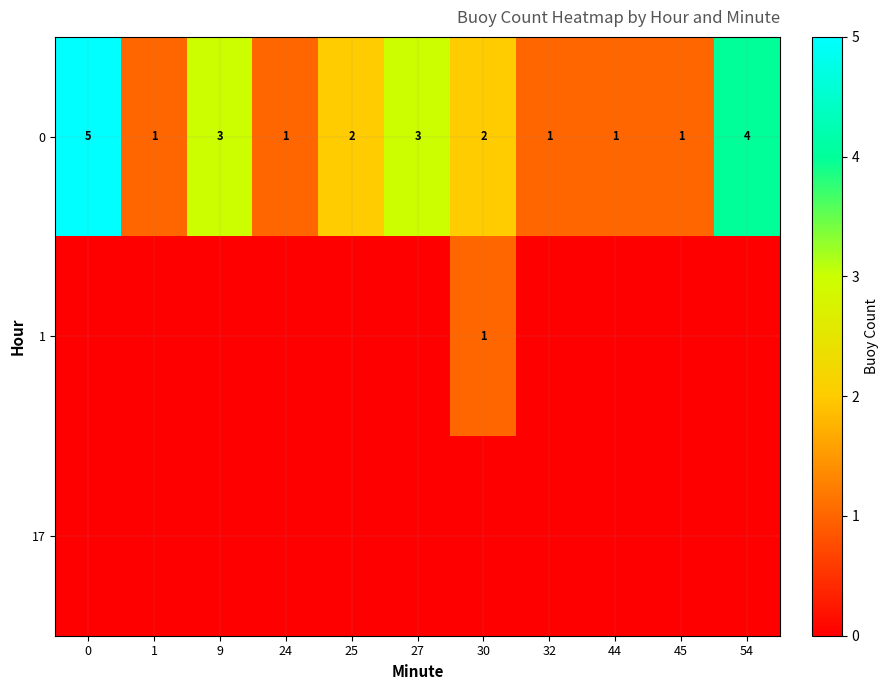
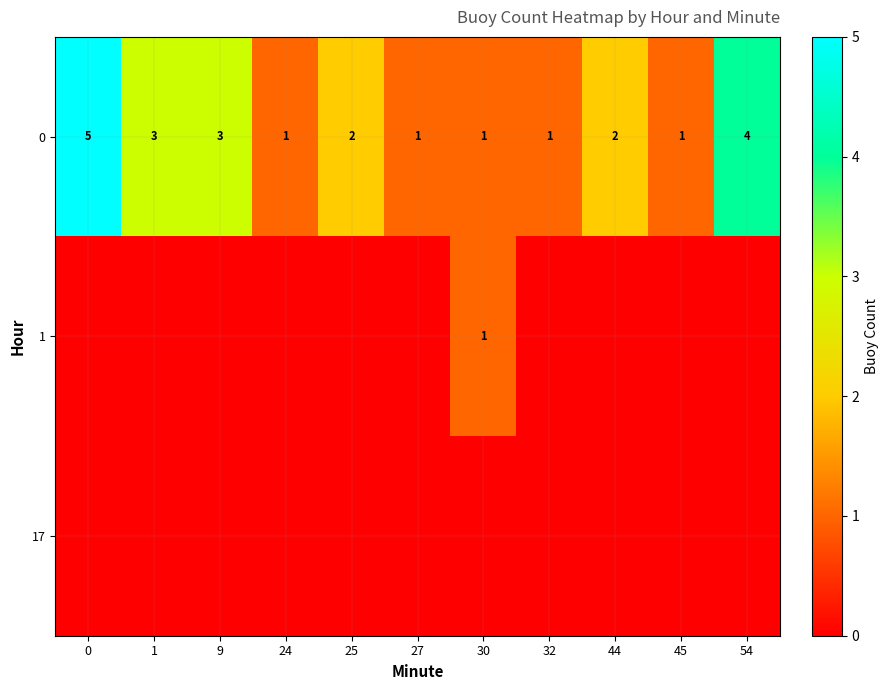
0, 1: 1 -> 3
0, 27: 3 -> 1
0, 30: 2 -> 1
0, 44: 1 -> 2
